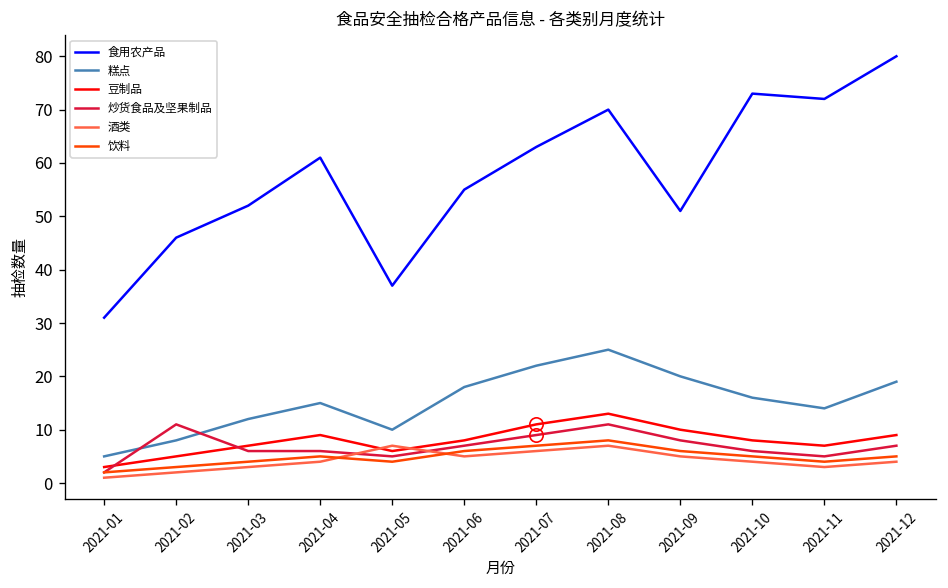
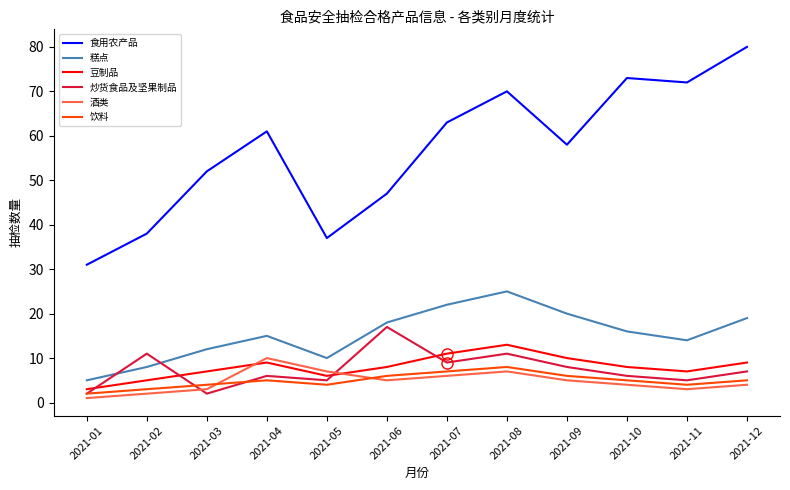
食用农产品, 2021-02: 46 -> 38
炒货食品及坚果制品, 2021-03: 6 -> 2
酒类, 2021-04: 4 -> 10
食用农产品, 2021-06: 55 -> 47
炒货食品及坚果制品, 2021-06: 7 -> 17
食用农产品, 2021-09: 51 -> 58
